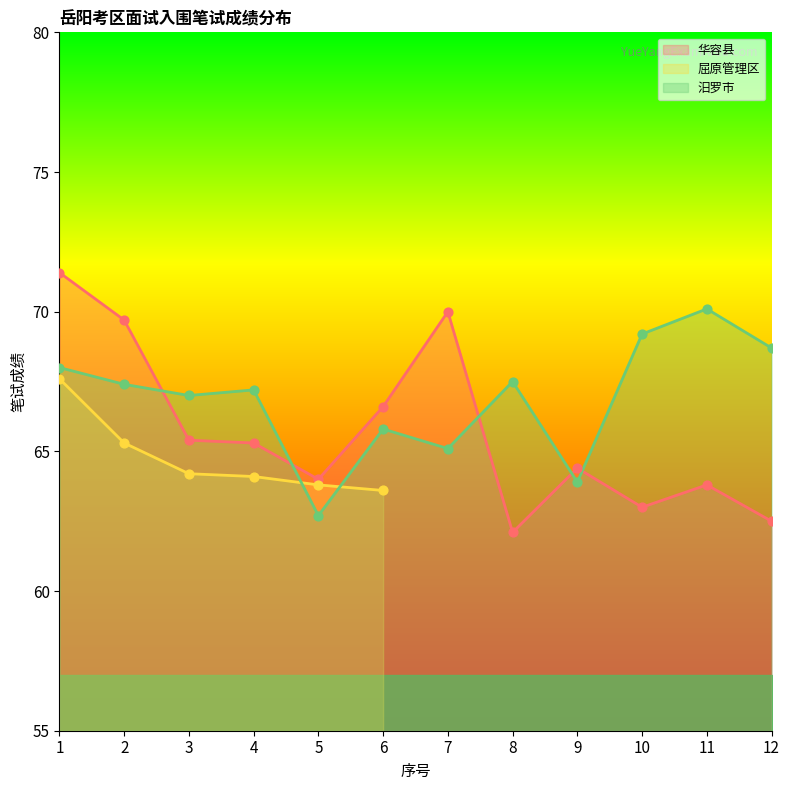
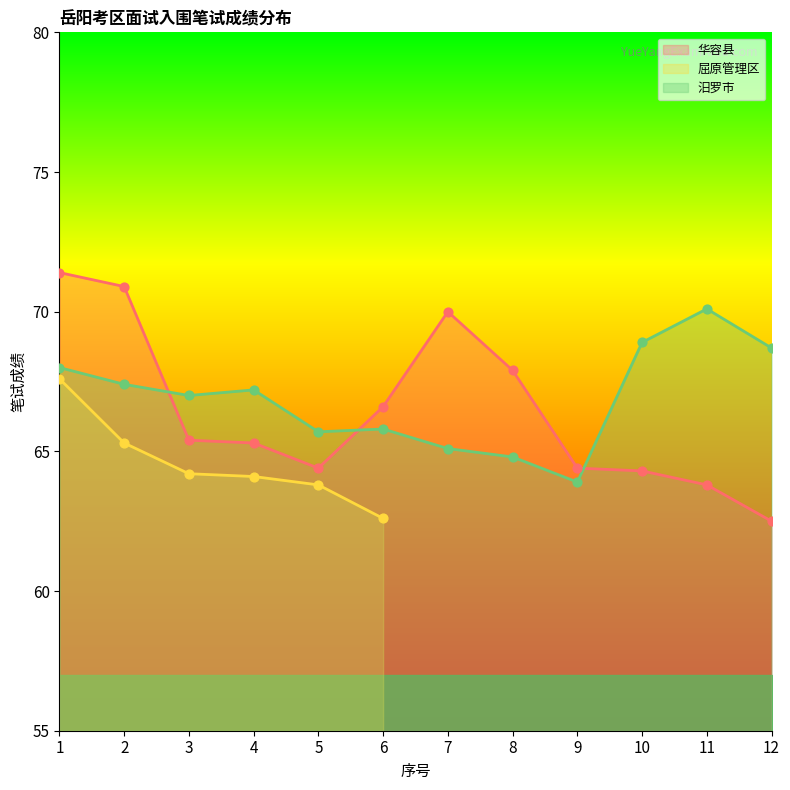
华容县, 2: 69.7 -> 70.9
华容县, 5: 64.0 -> 64.4
汨罗市, 5: 62.7 -> 65.7
屈原管理区, 6: 63.6 -> 62.6
华容县, 8: 62.1 -> 67.9
汨罗市, 8: 67.5 -> 64.8
华容县, 10: 63.0 -> 64.3
汨罗市, 10: 69.2 -> 68.9
